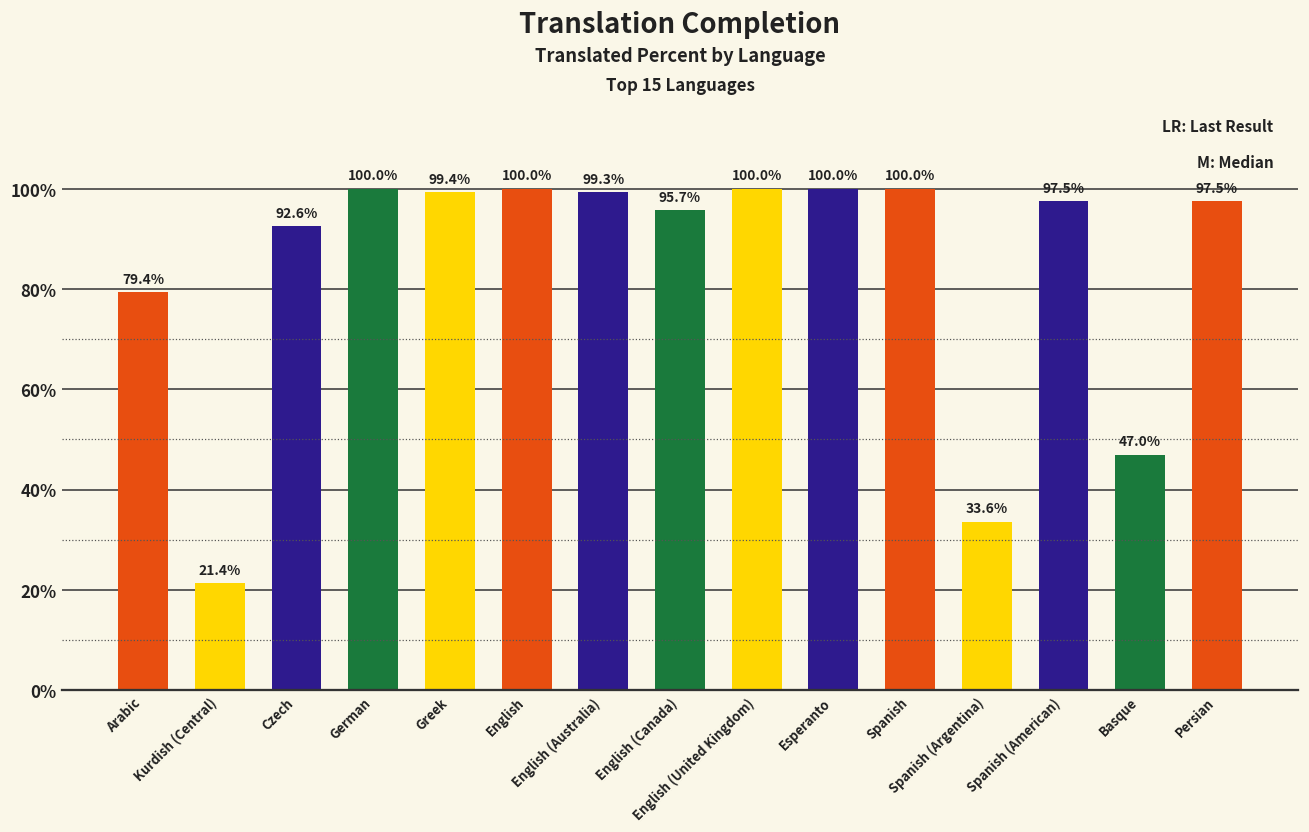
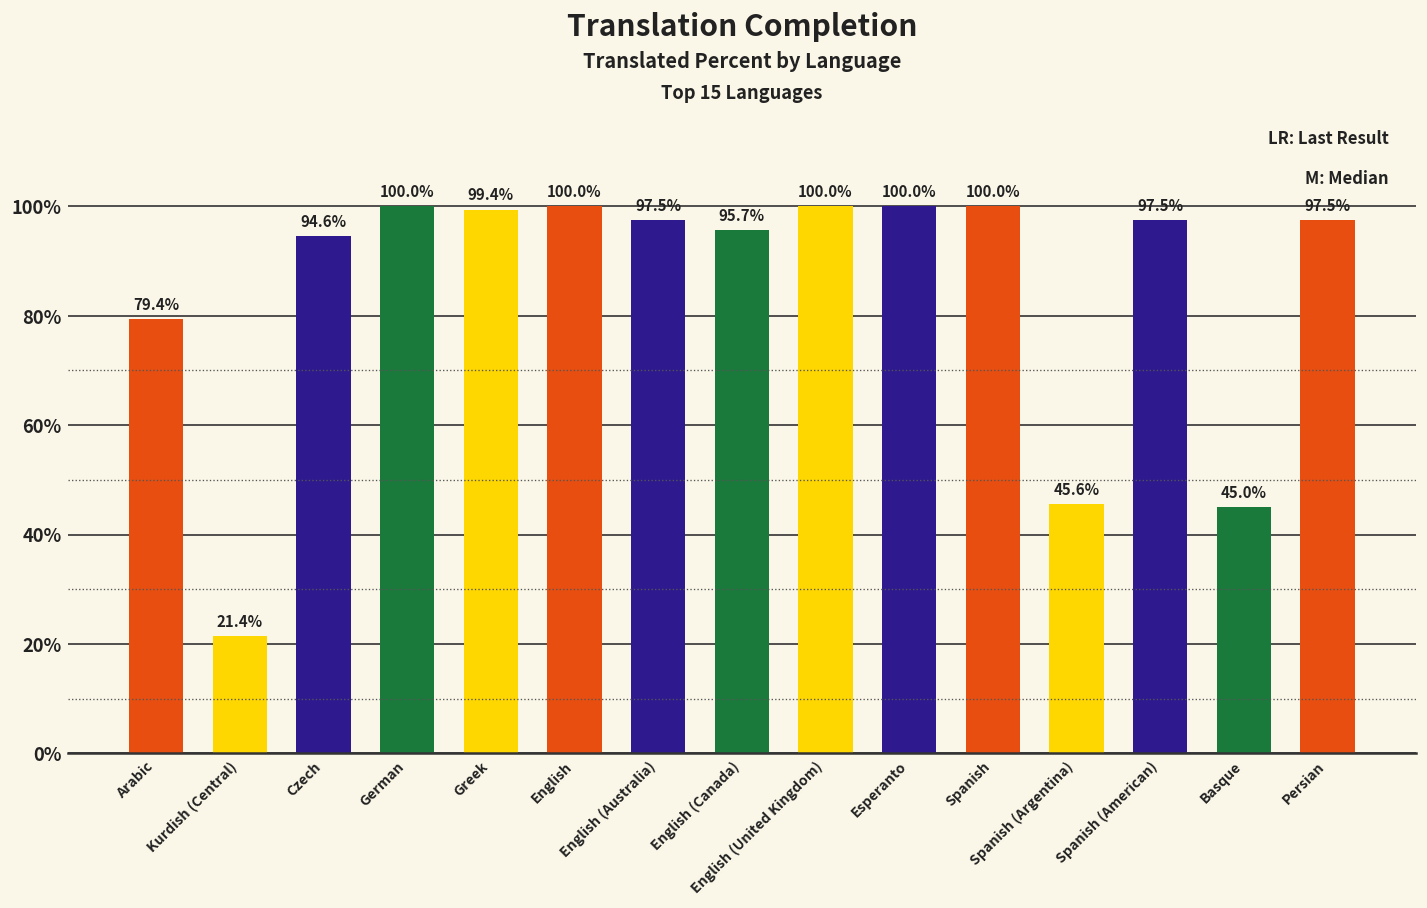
Czech: 92.6% -> 94.6%
English (Australia): 99.3% -> 97.5%
Spanish (Argentina): 33.6% -> 45.6%
Basque: 47.0% -> 45.0%
